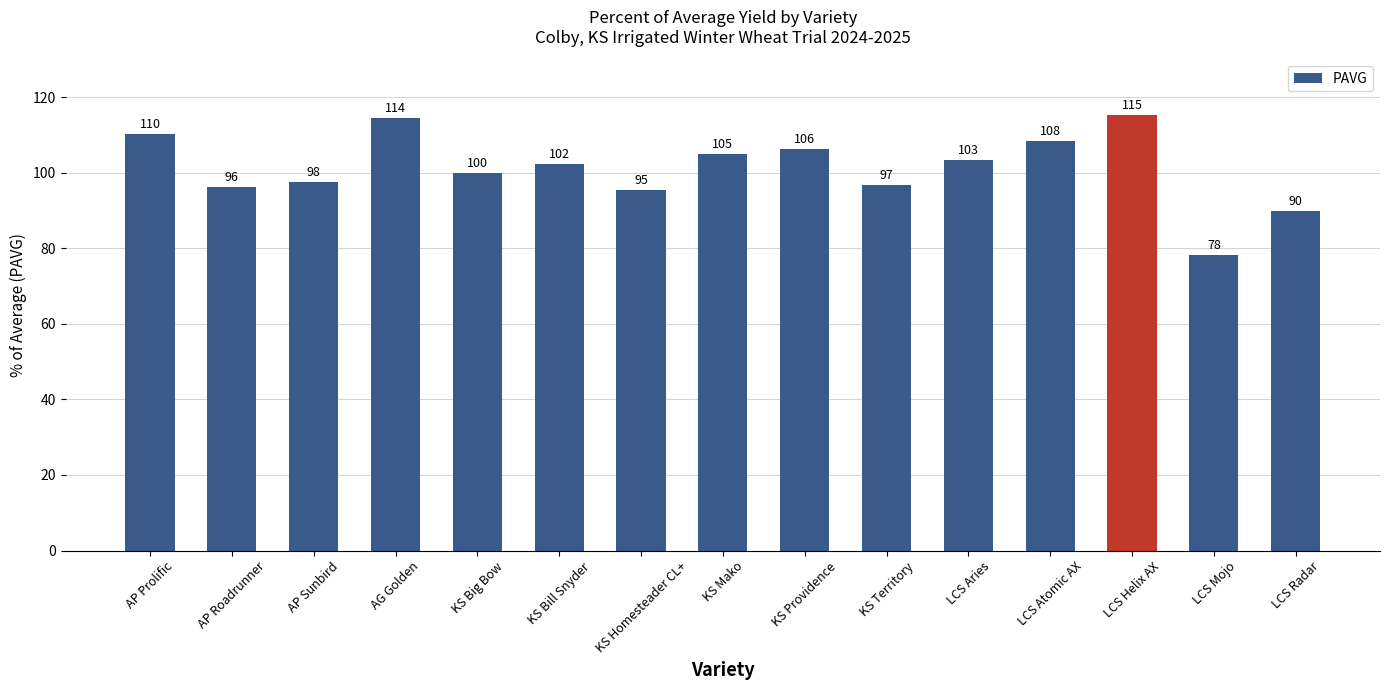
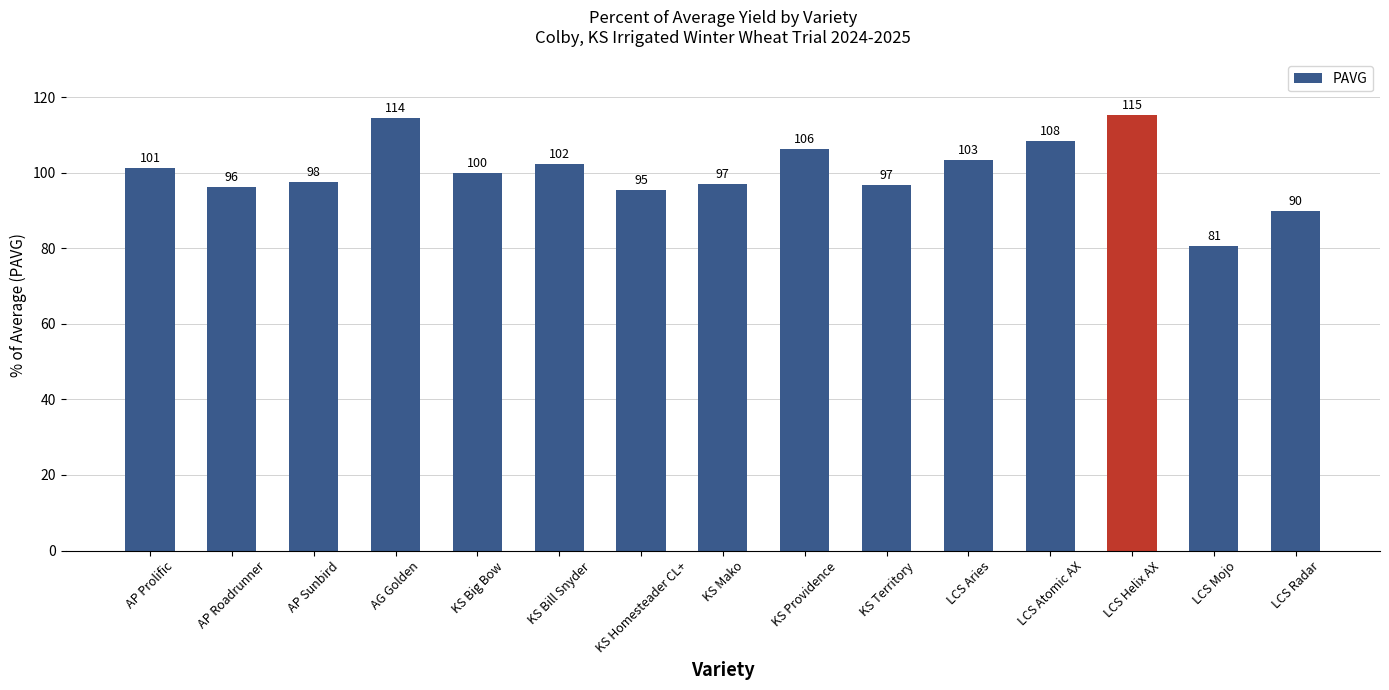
AP Prolific: 110 -> 101
KS Mako: 105 -> 97
LCS Mojo: 78 -> 81
